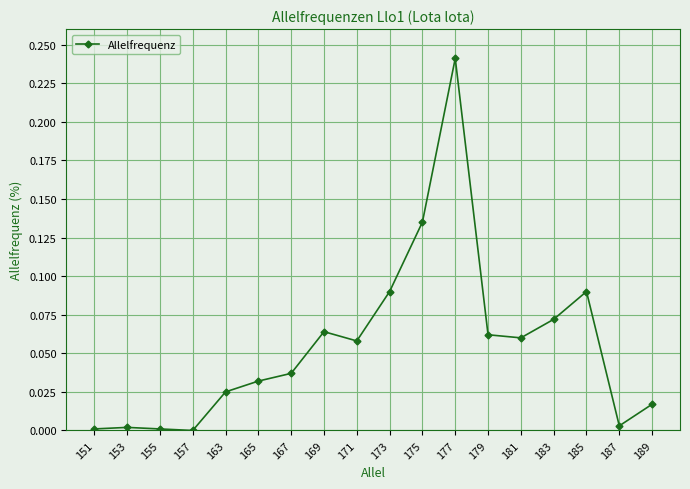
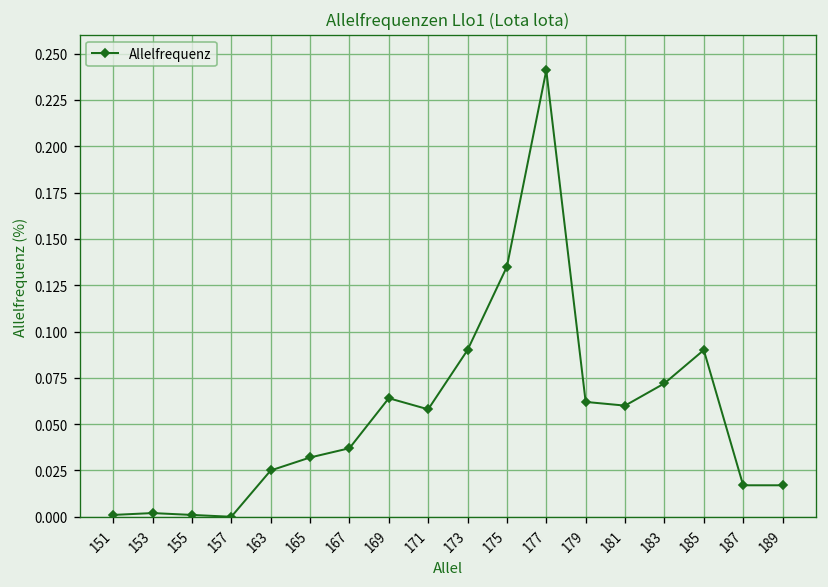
187: 0.003 -> 0.017
